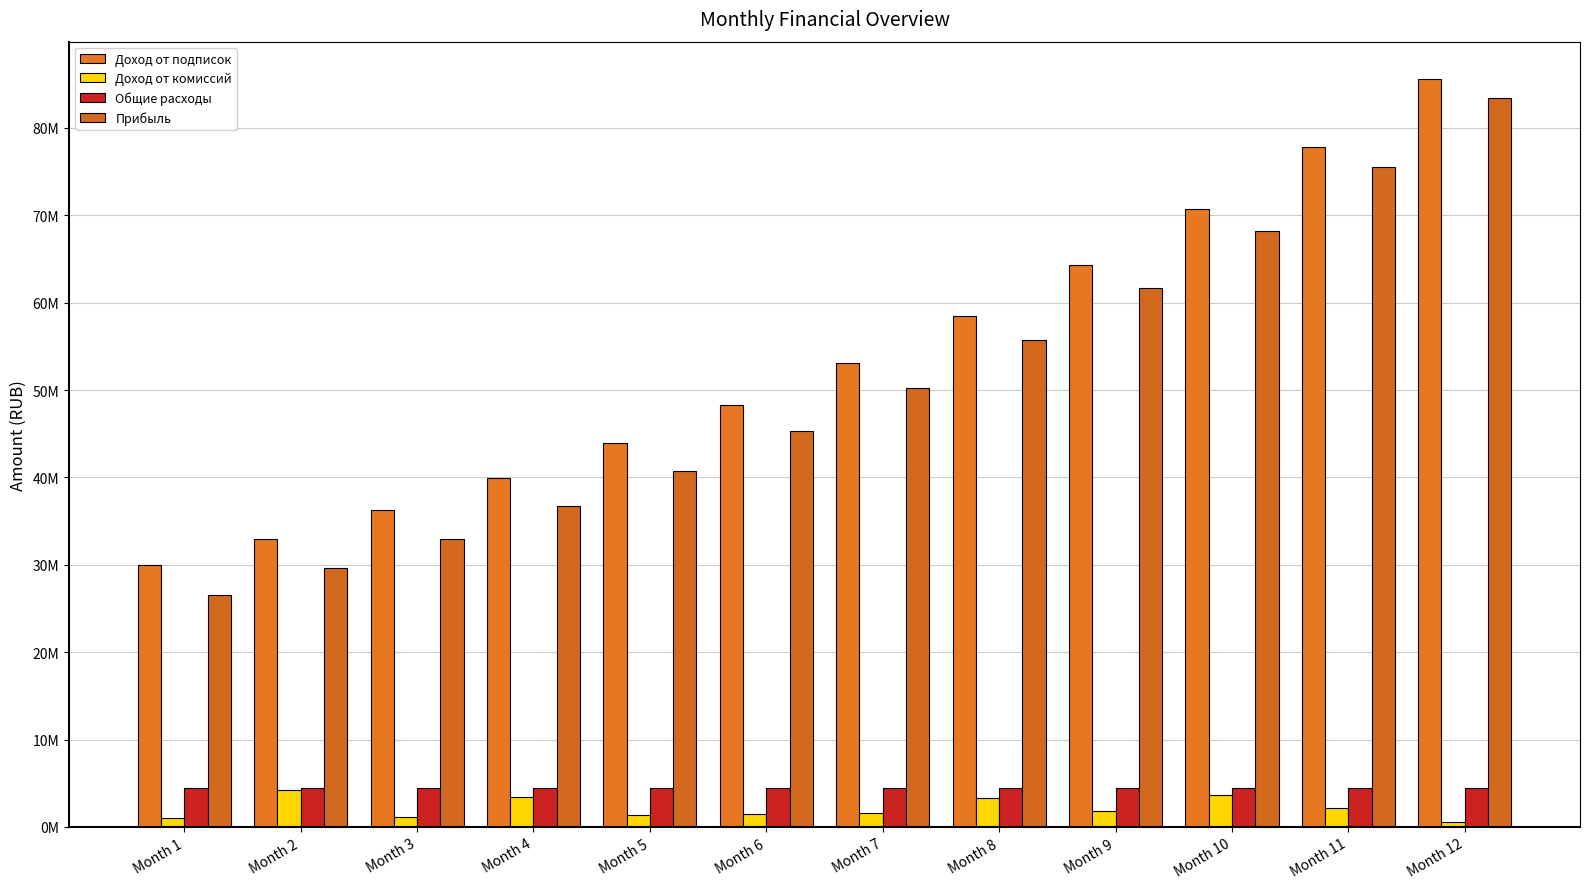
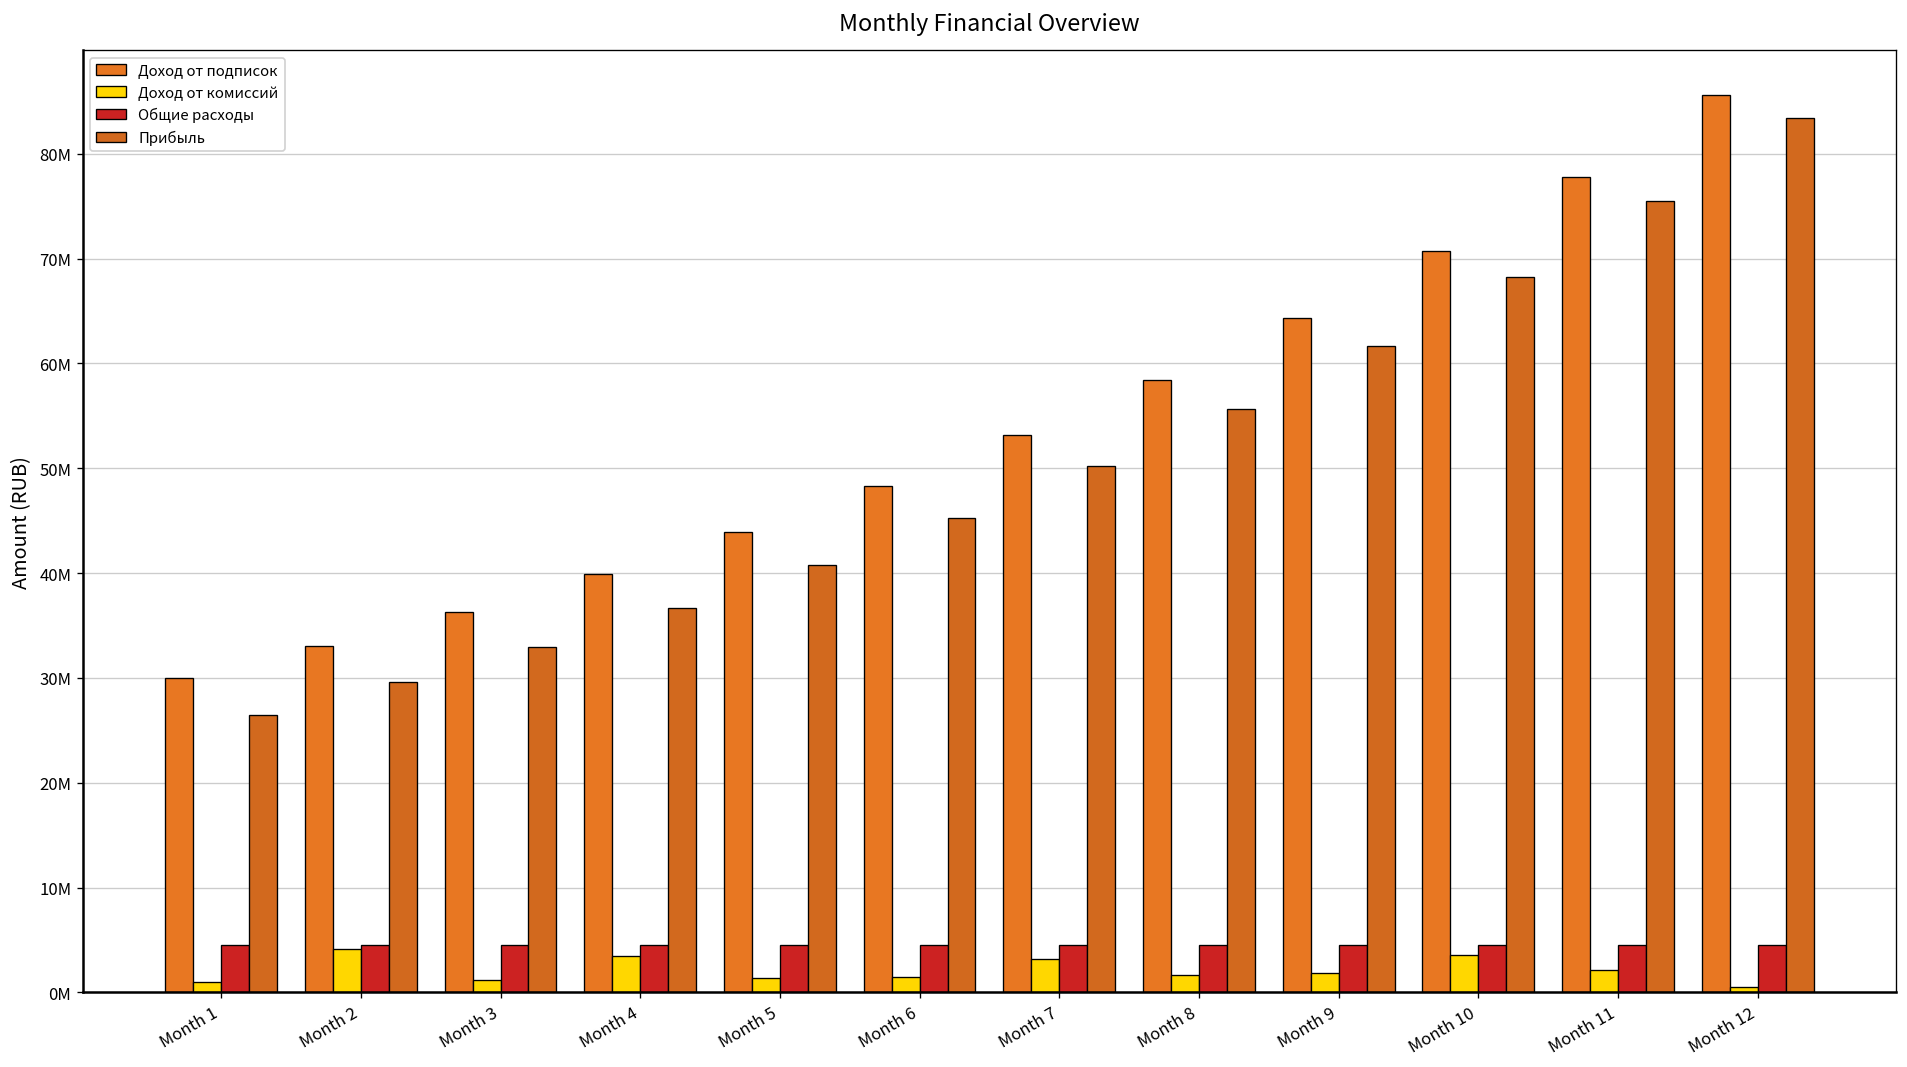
Доход от комиссий, Month 7: 2000000 -> 3000000
Доход от комиссий, Month 8: 3000000 -> 2000000
